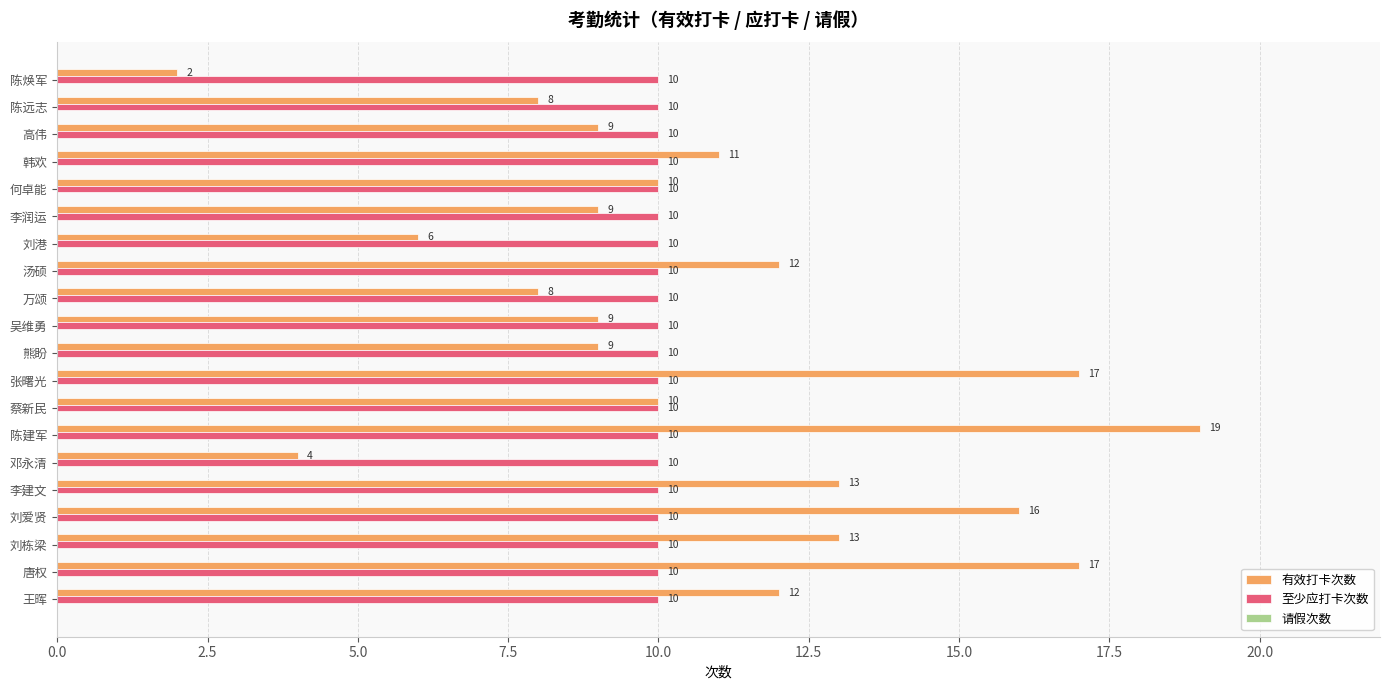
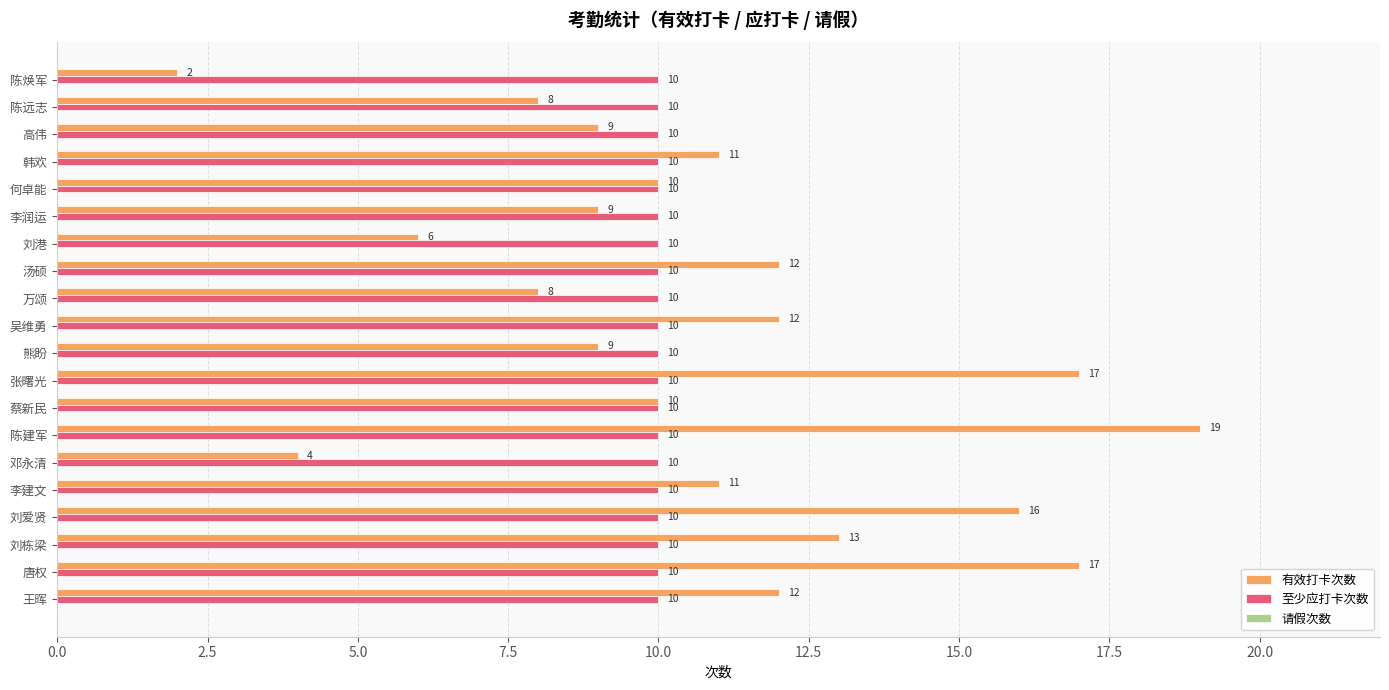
有效打卡次数, 吴维勇: 9 -> 12
有效打卡次数, 李建文: 13 -> 11
